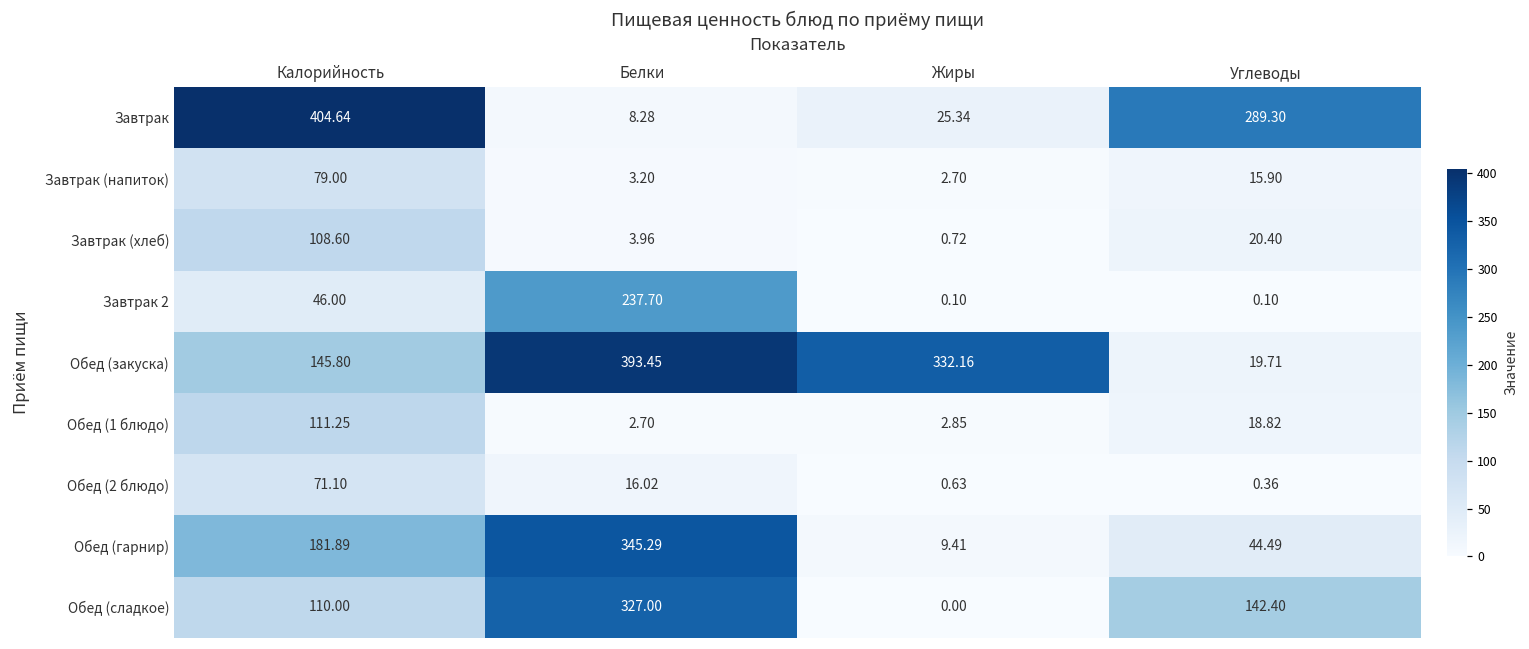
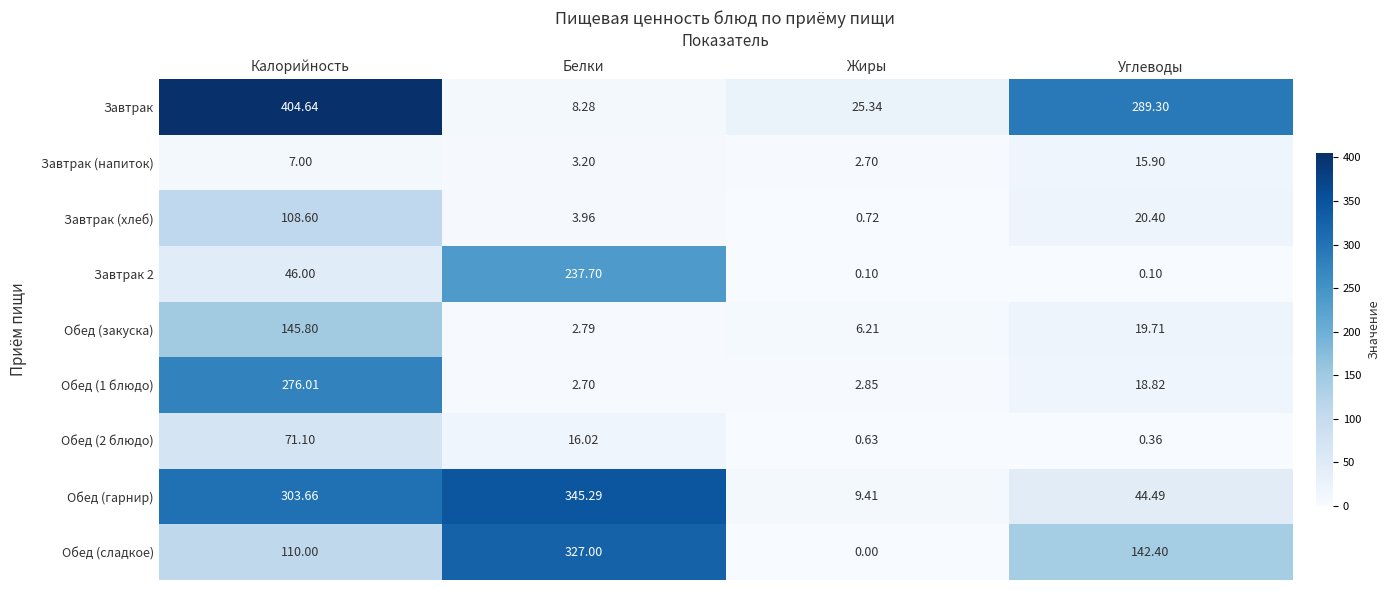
Завтрак (напиток), Калорийность: 79.00 -> 7.00
Обед (закуска), Белки: 393.45 -> 2.79
Обед (закуска), Жиры: 332.16 -> 6.21
Обед (1 блюдо), Калорийность: 111.25 -> 276.01
Обед (гарнир), Калорийность: 181.89 -> 303.66
